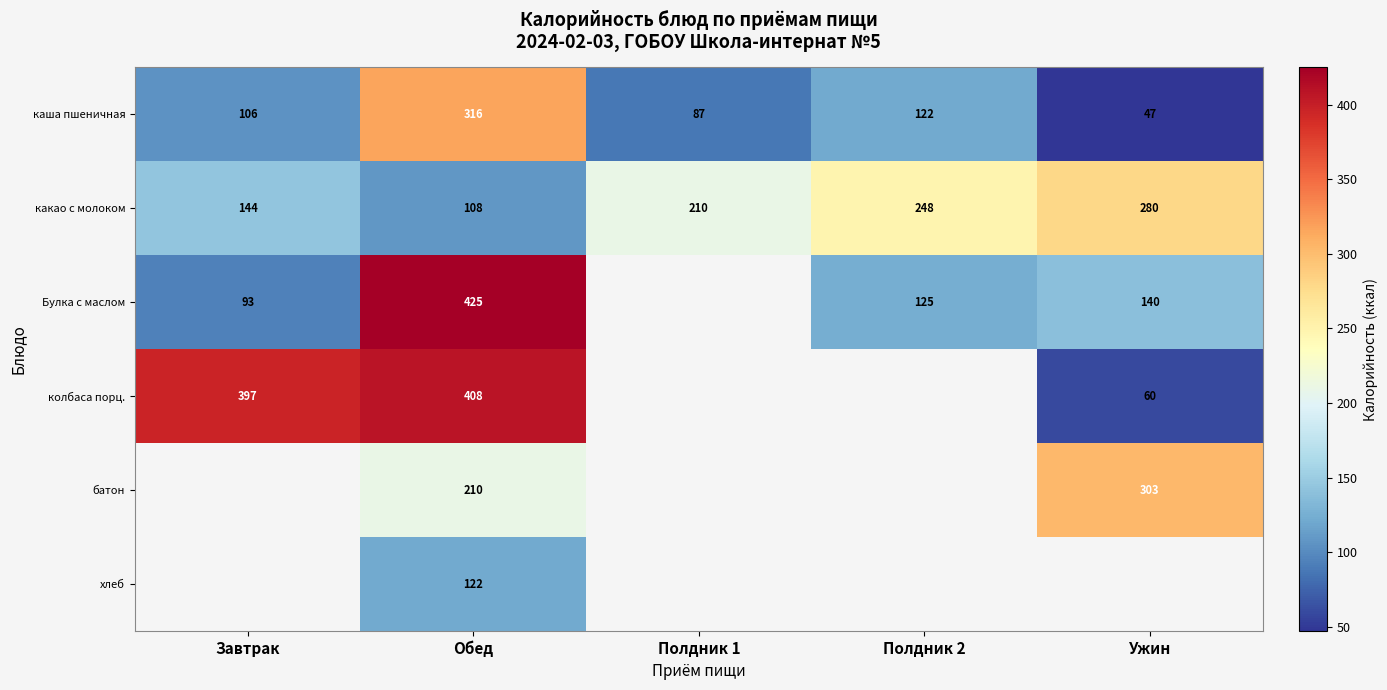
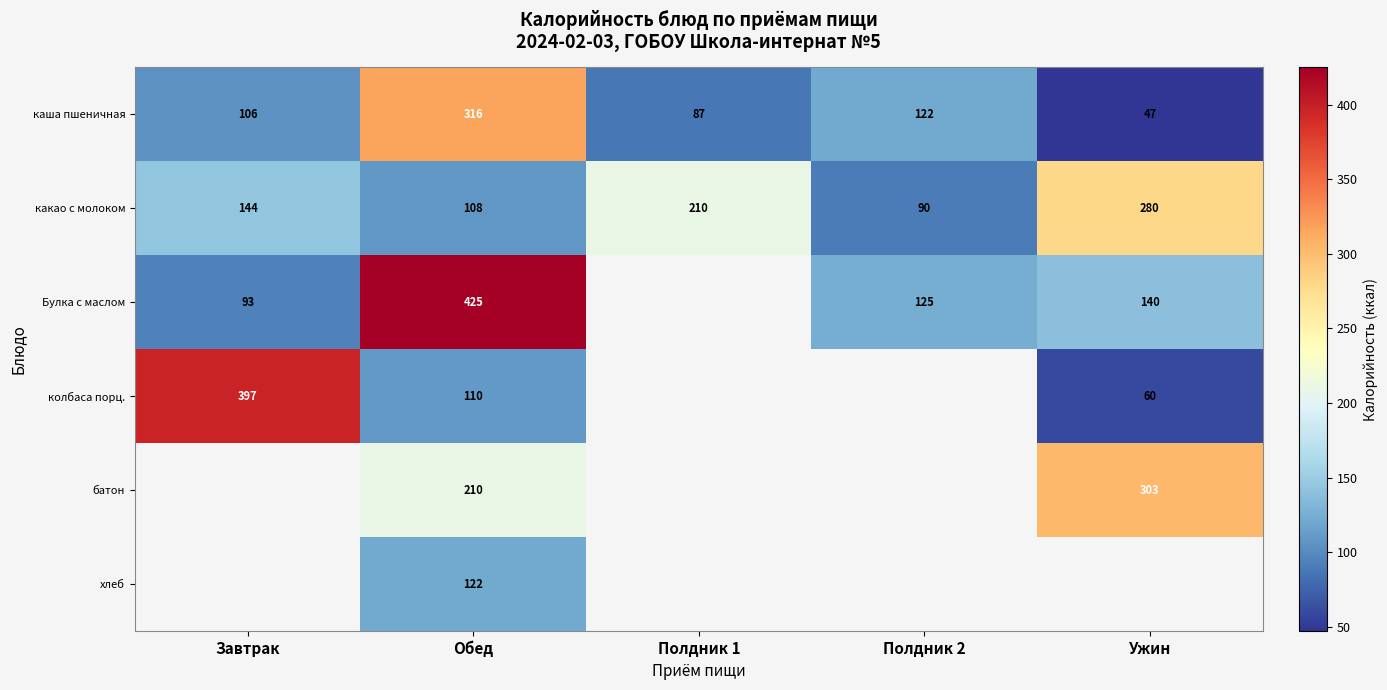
какао с молоком, Полдник 2: 248 -> 90
колбаса порц., Обед: 408 -> 110
